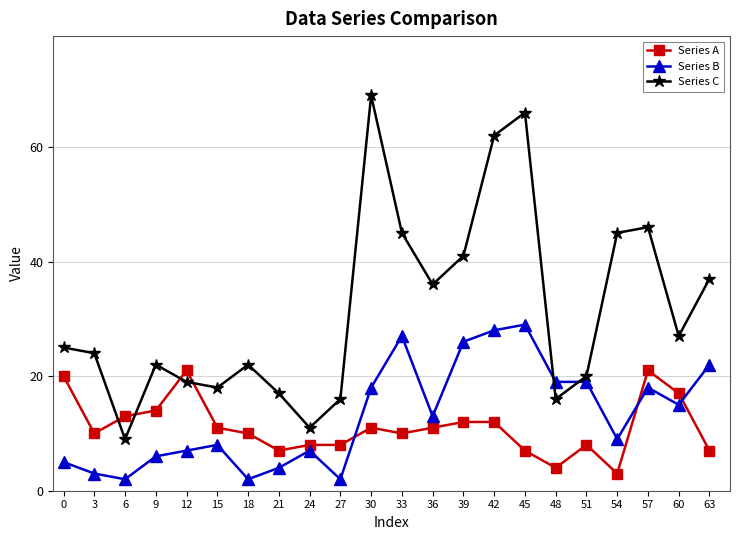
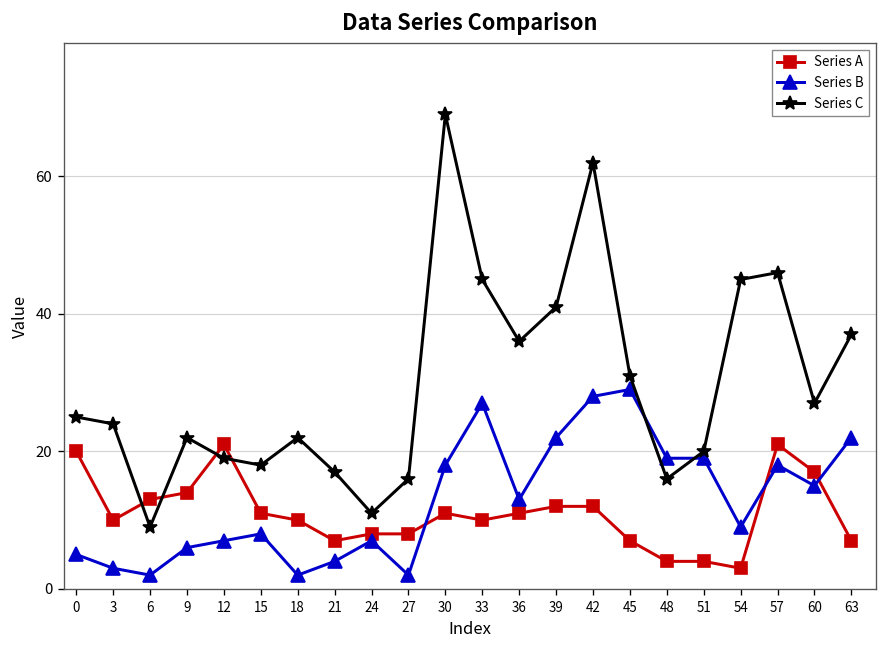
Series B, 39: 26 -> 22
Series C, 45: 66 -> 31
Series A, 51: 8 -> 4
